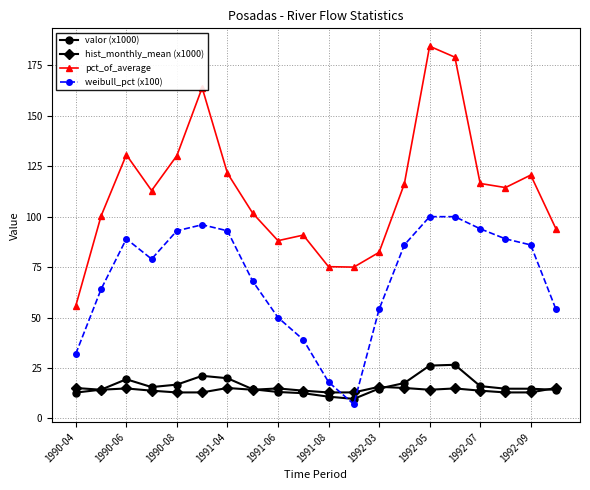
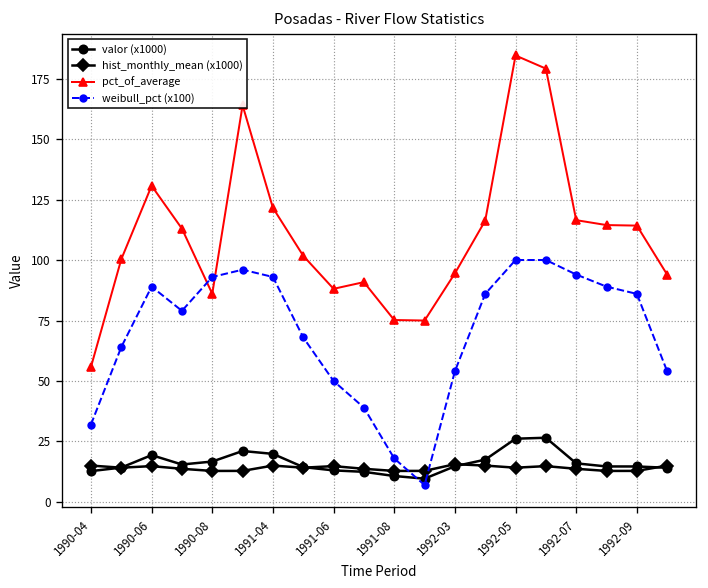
pct_of_average, 1990-08: 130 -> 86
pct_of_average, 1992-03: 82 -> 94
pct_of_average, 1992-09: 121 -> 114
